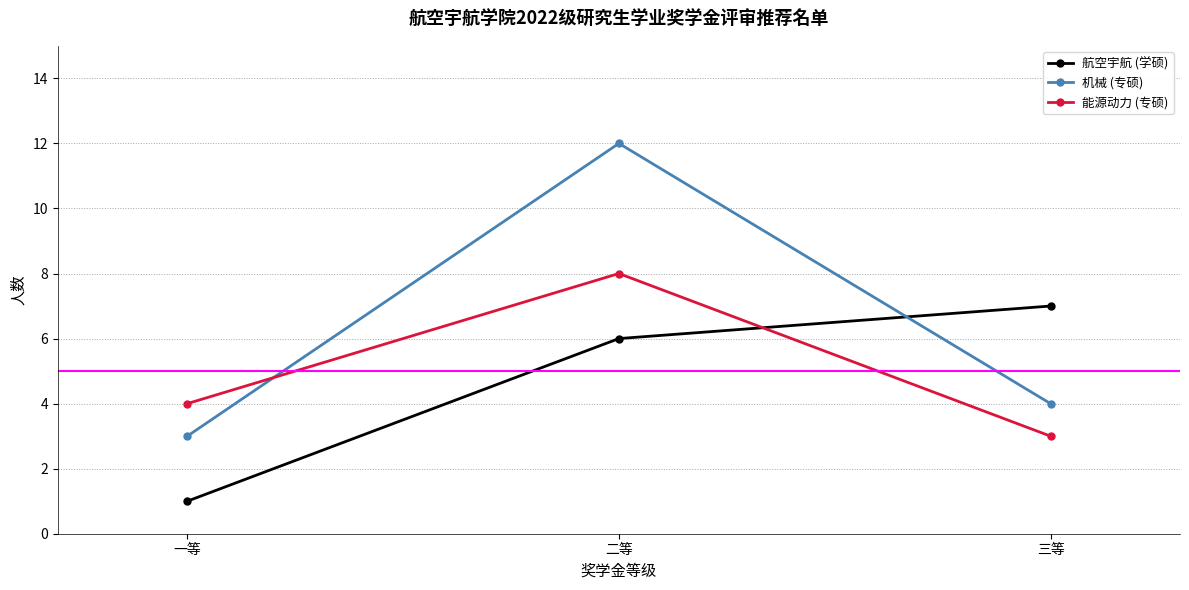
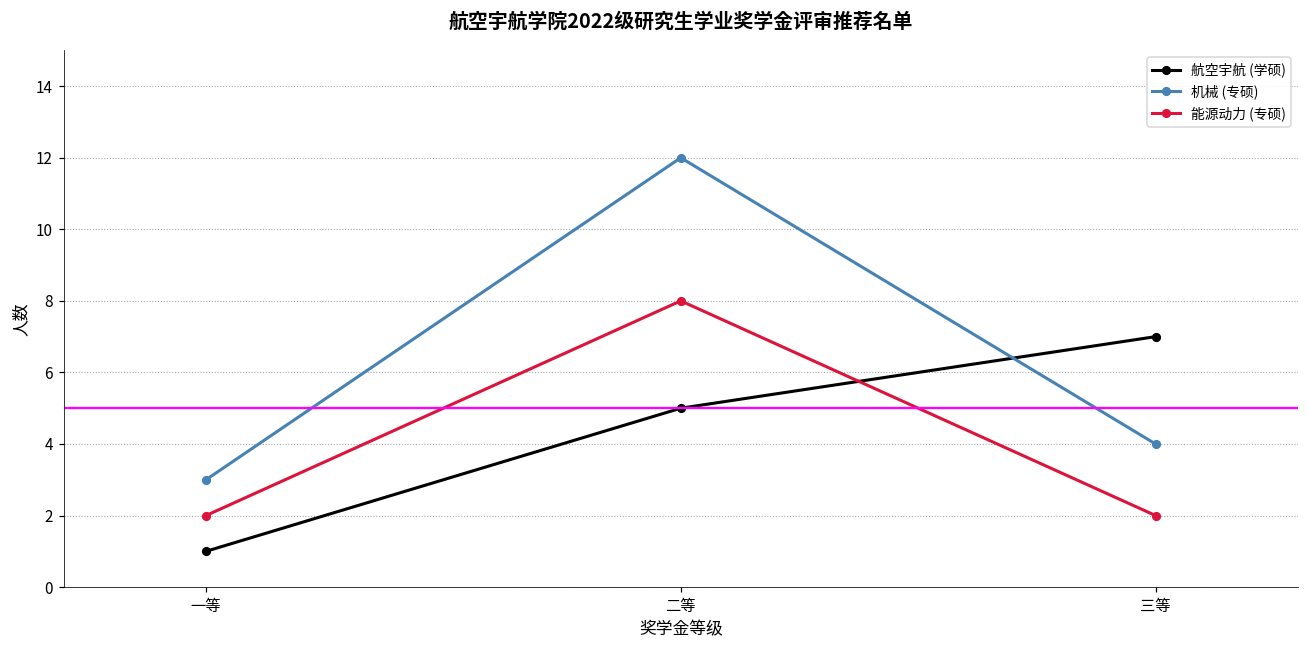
能源动力 (专硕), 一等: 4 -> 2
航空宇航 (学硕), 二等: 6 -> 5
能源动力 (专硕), 三等: 3 -> 2
